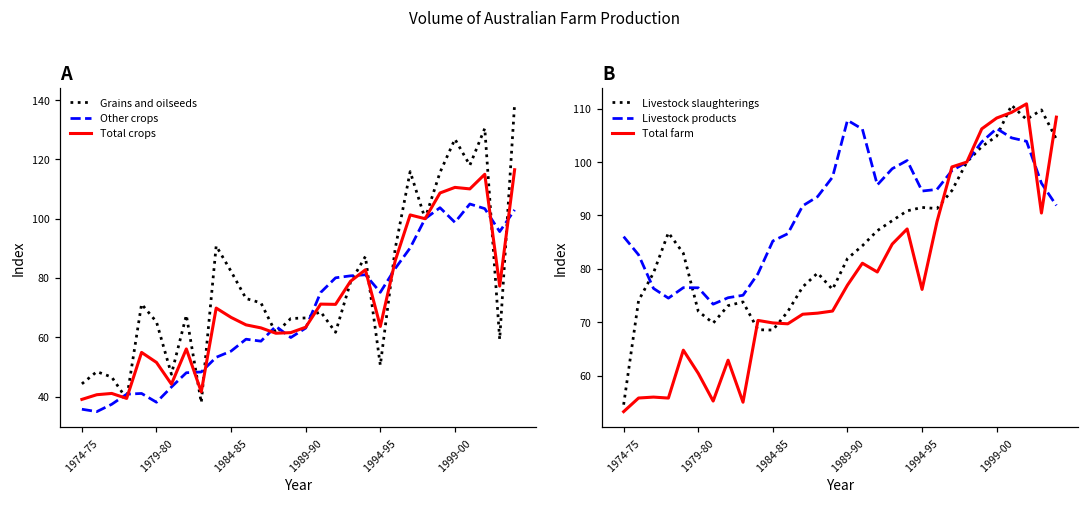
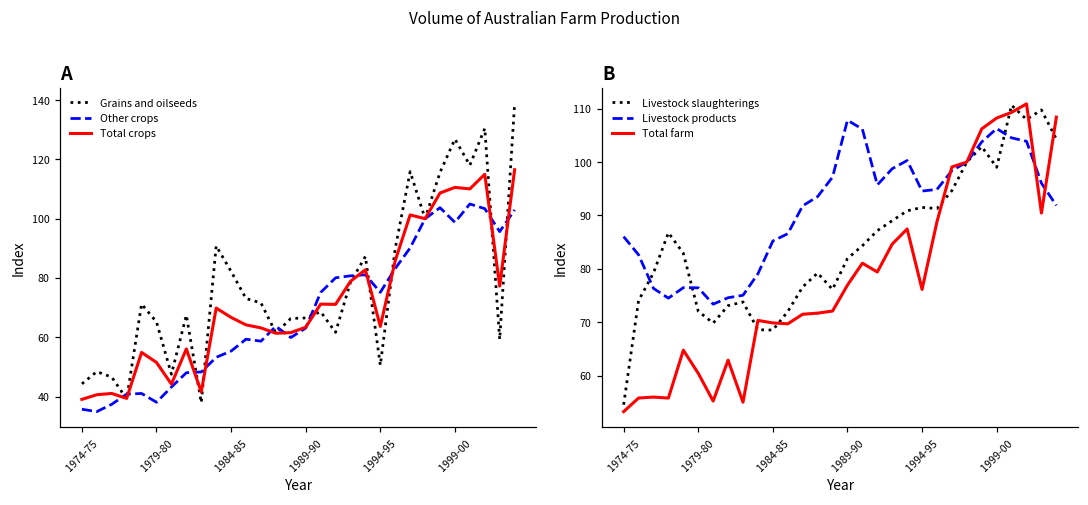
B, Livestock slaughterings, 1999-00: 105 -> 99
